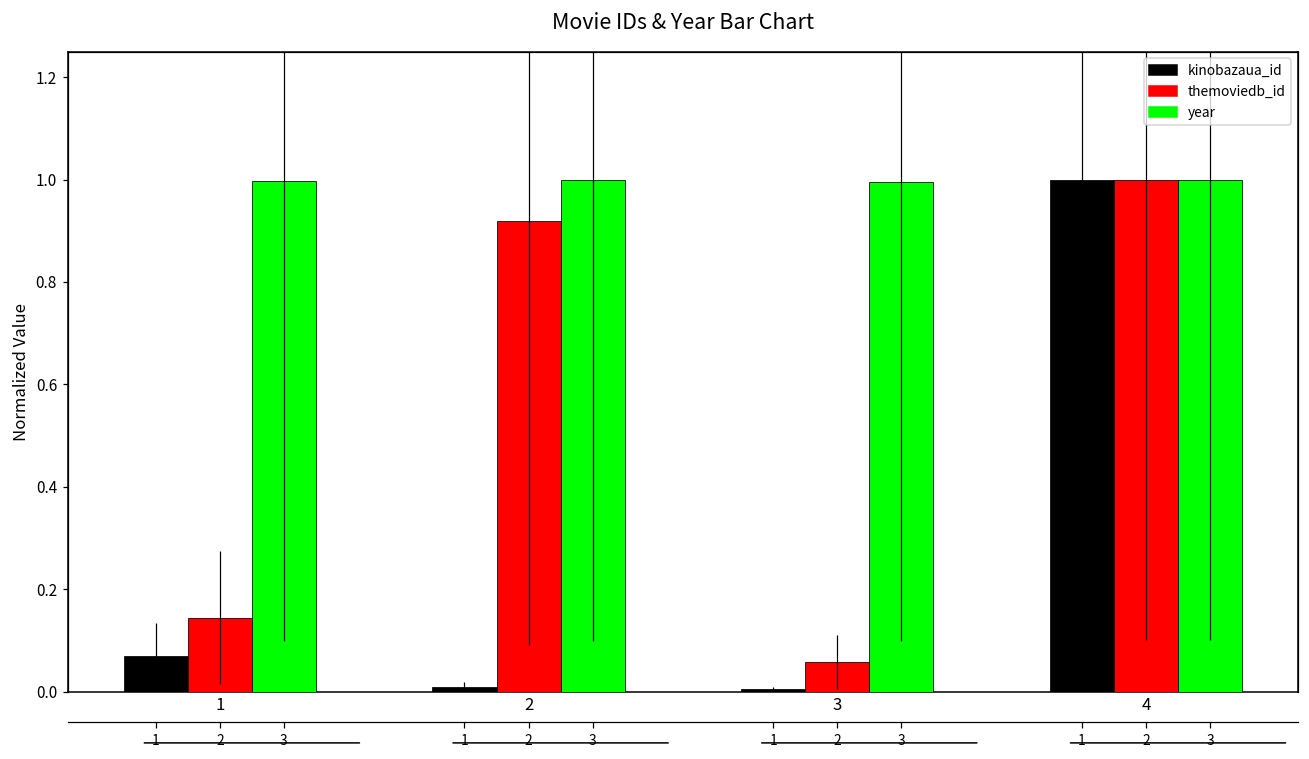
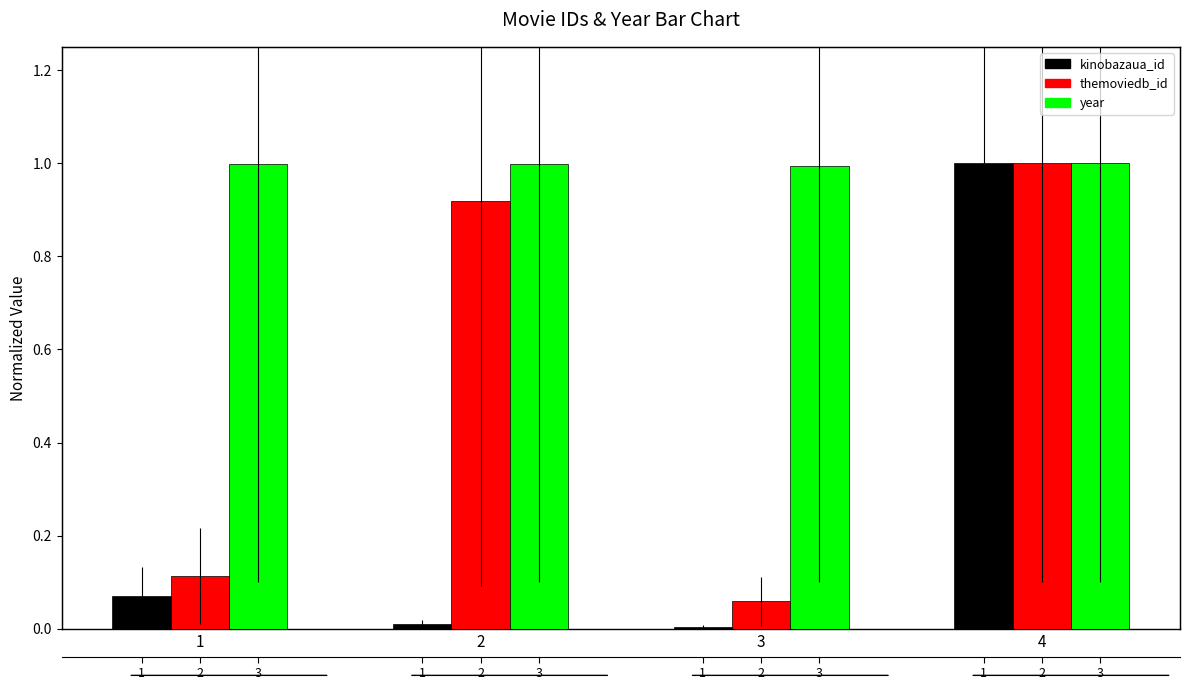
themoviedb_id, 1: 0.14 -> 0.11
